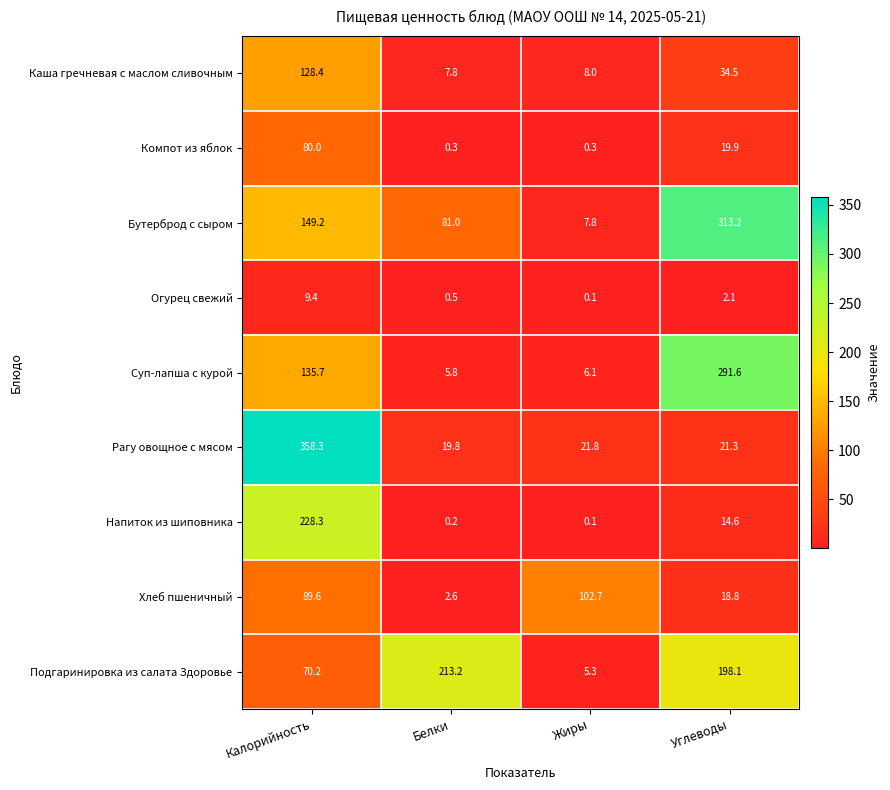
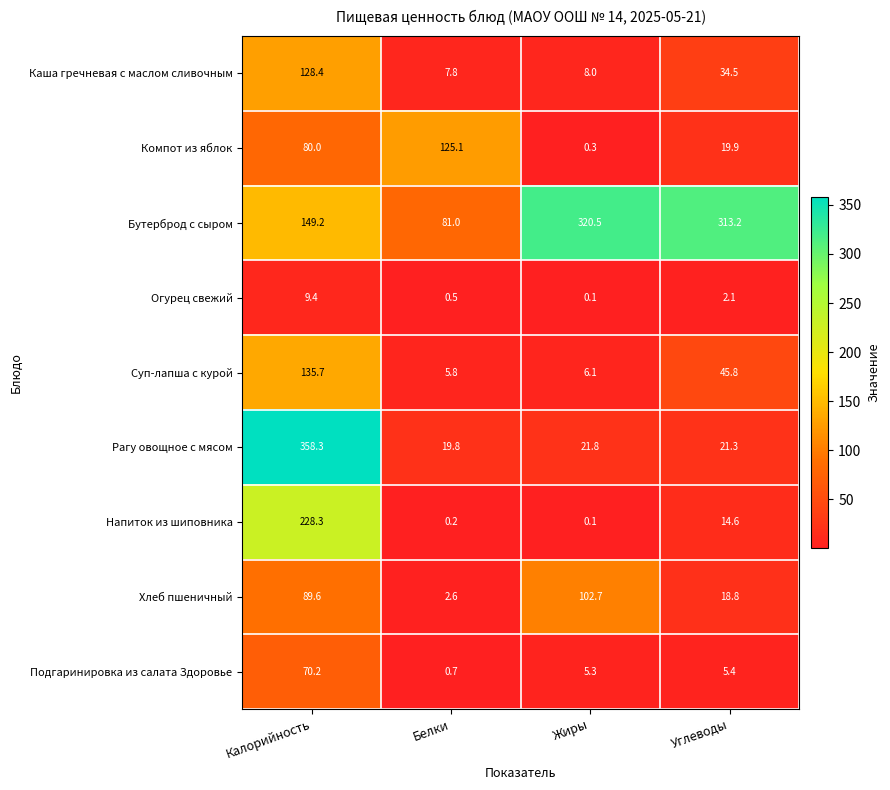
Компот из яблок, Белки: 0.3 -> 125.1
Бутерброд с сыром, Жиры: 7.8 -> 320.5
Суп-лапша с курой, Углеводы: 291.6 -> 45.8
Подгаринировка из салата Здоровье, Белки: 213.2 -> 0.7
Подгаринировка из салата Здоровье, Углеводы: 198.1 -> 5.4
